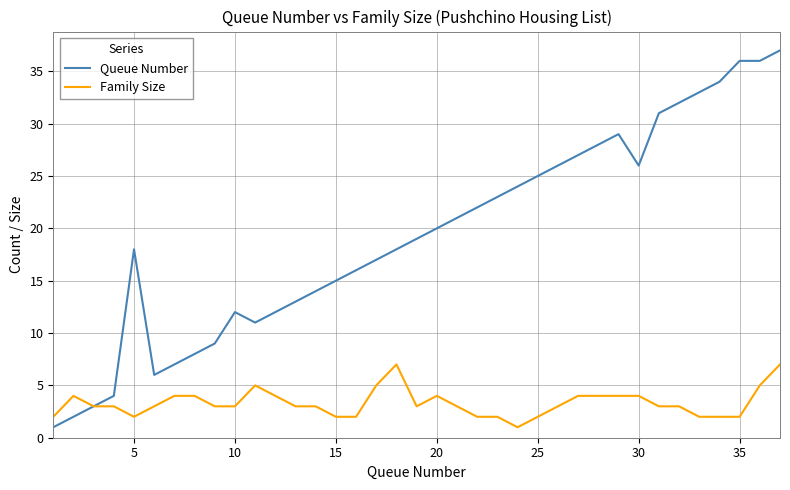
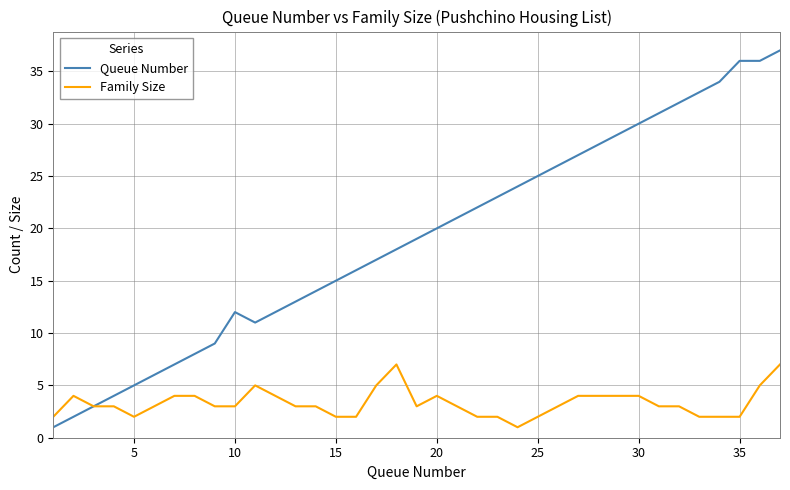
Queue Number, 5: 18 -> 5
Queue Number, 30: 26 -> 30
